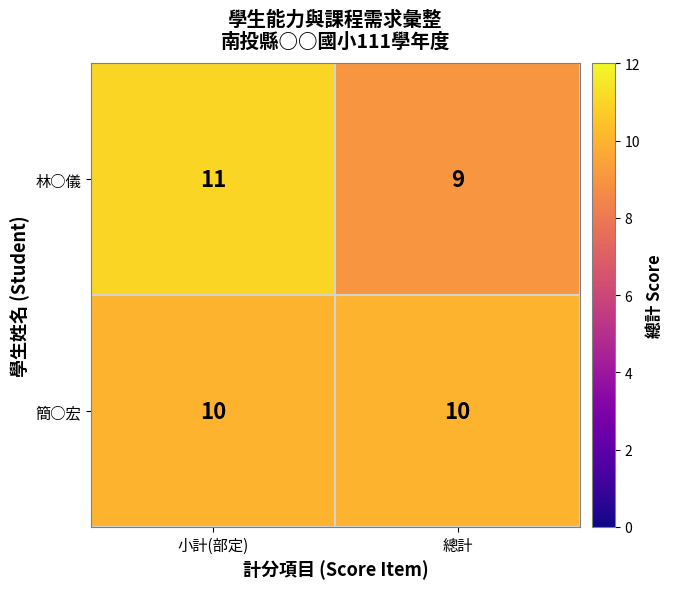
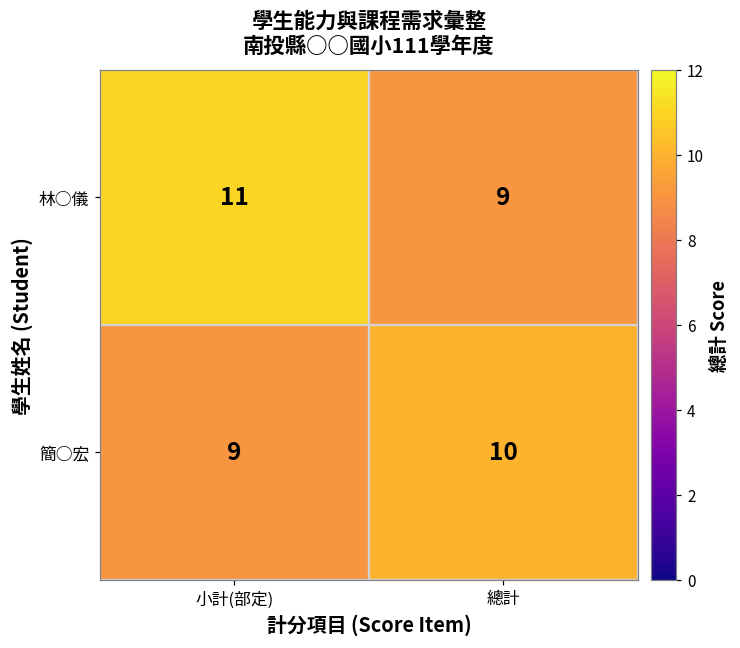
簡○宏, 小計(部定): 10 -> 9
